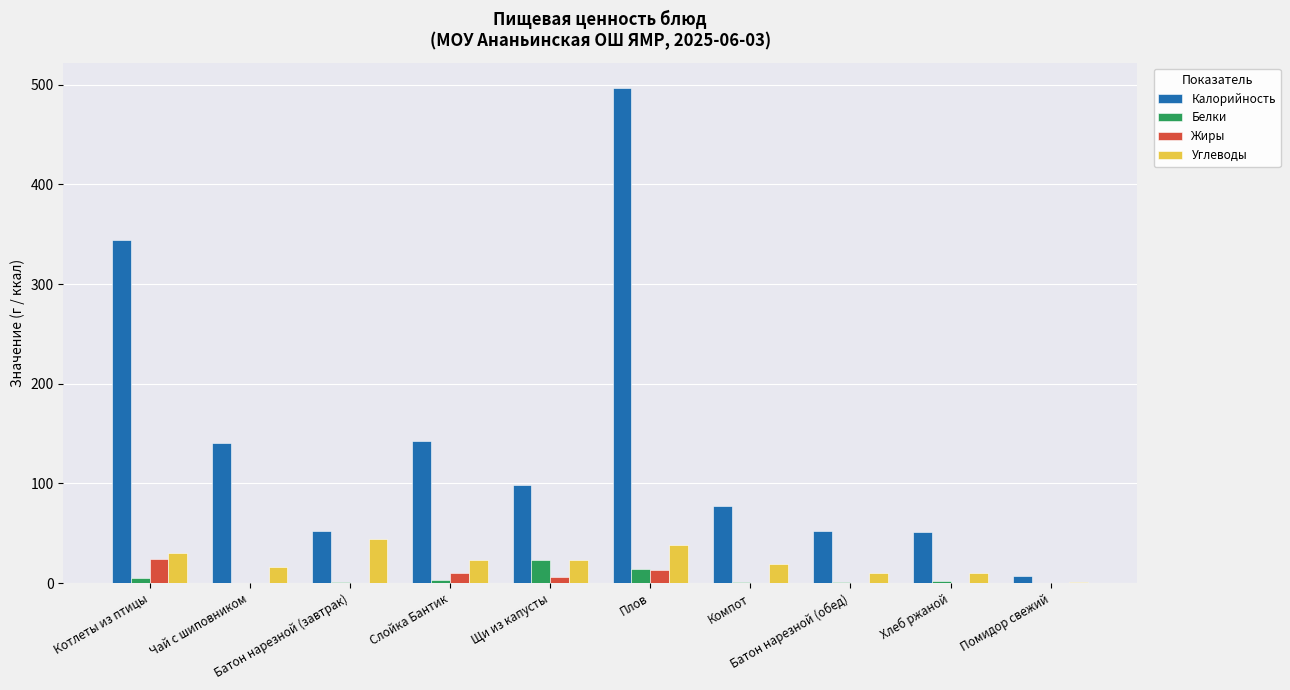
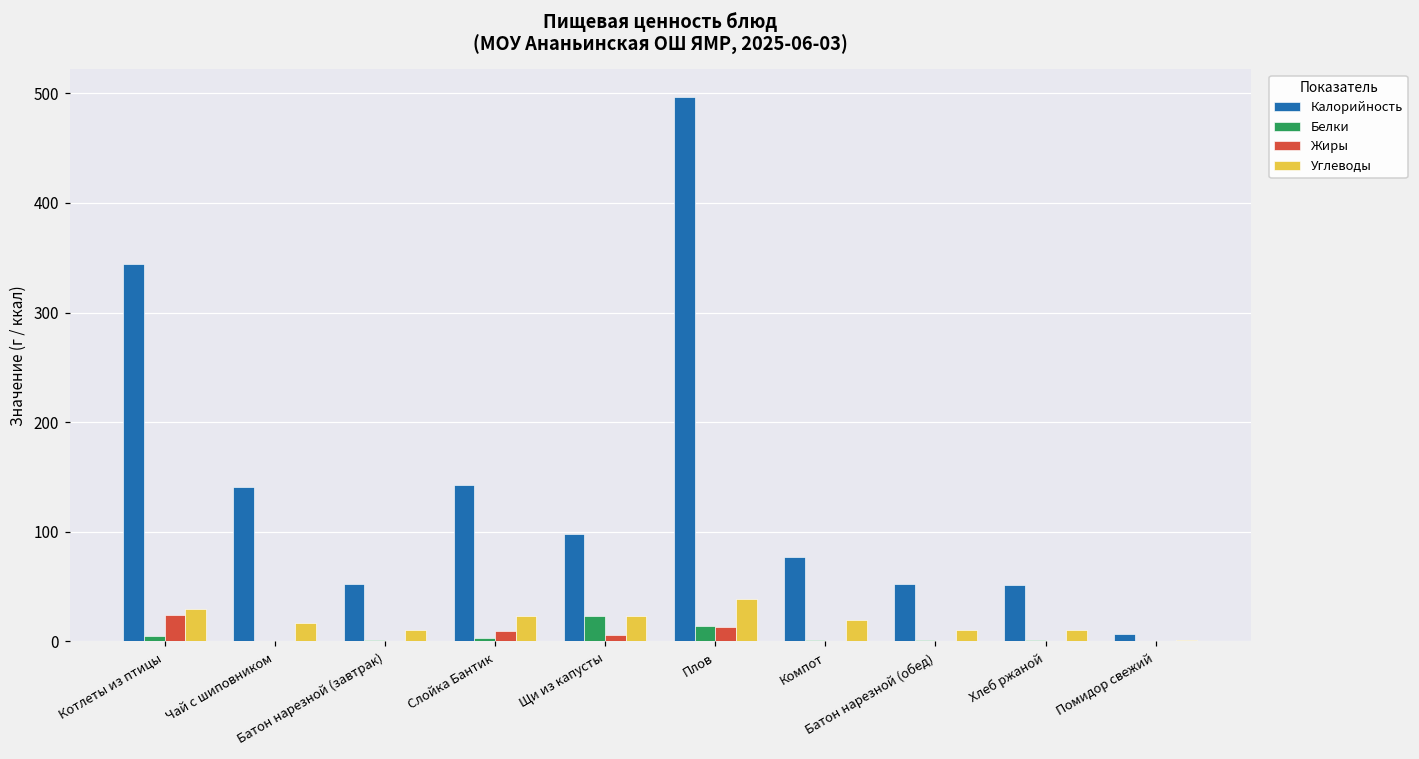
Углеводы, Батон нарезной (завтрак): 40 -> 10
